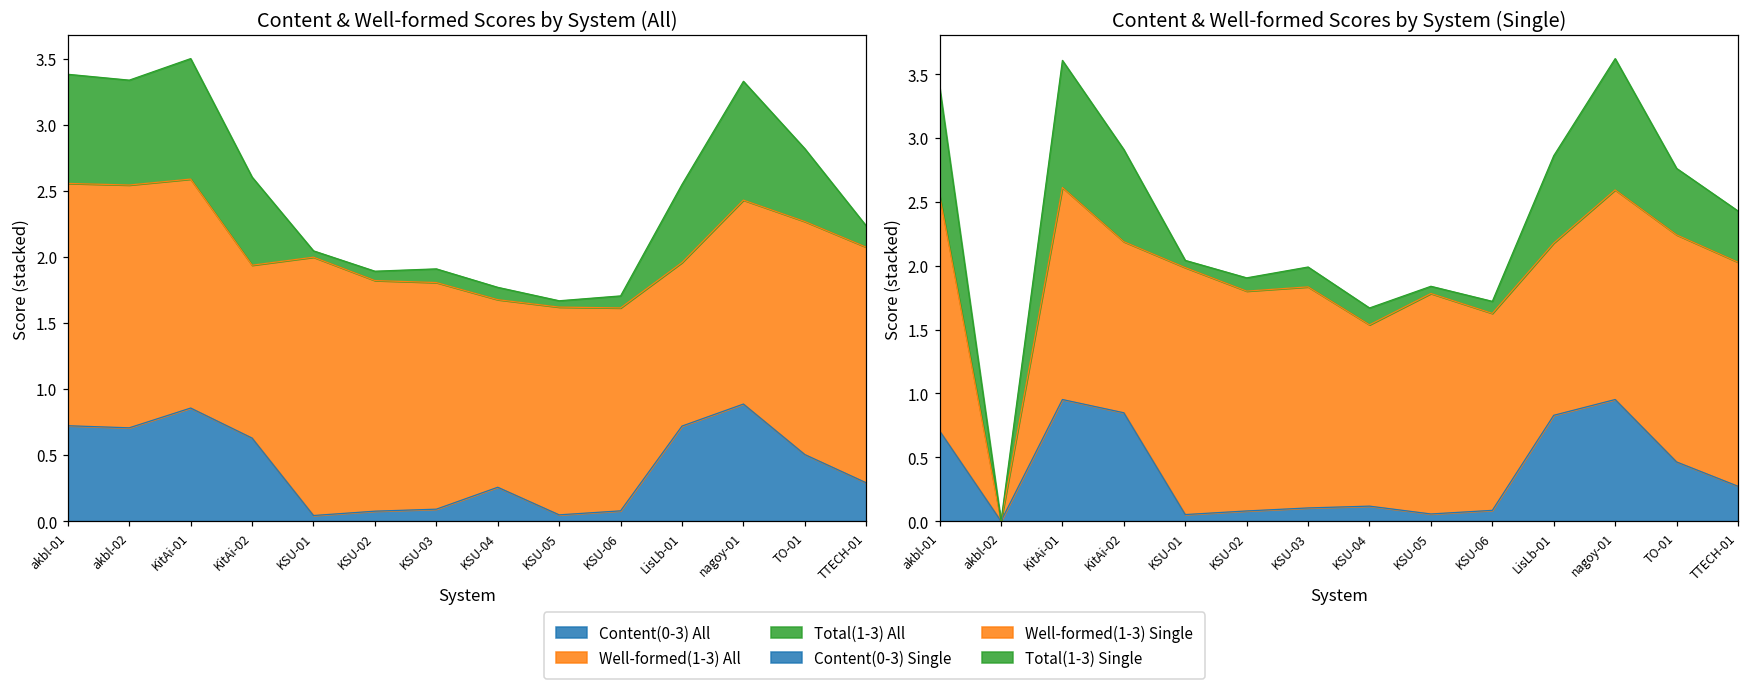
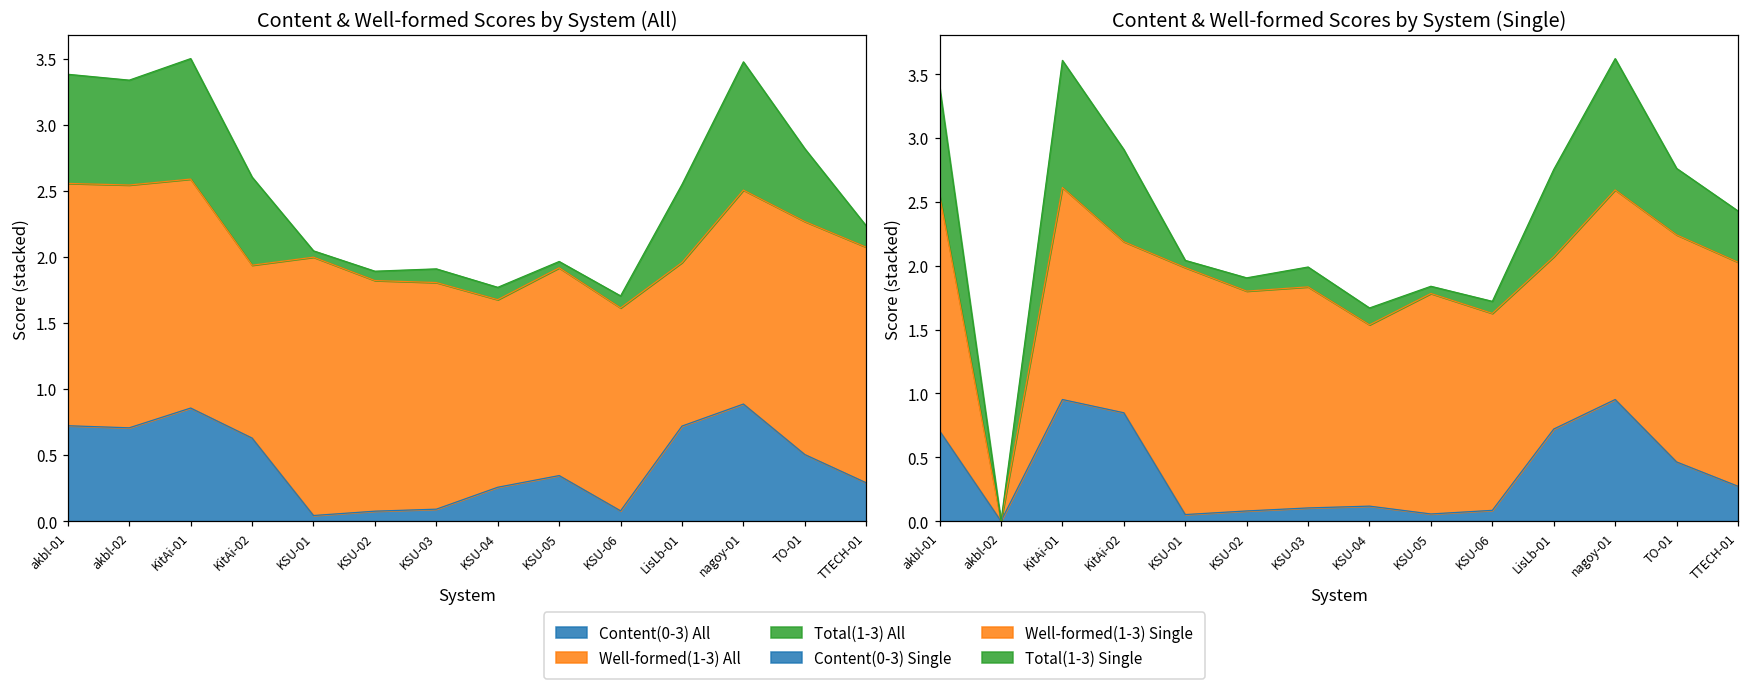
Content & Well-formed Scores by System (All), Content(0-3) All, KSU-05: 0.05 -> 0.35
Content & Well-formed Scores by System (All), Well-formed(1-3) All, nagoy-01: 1.54 -> 1.62
Content & Well-formed Scores by System (All), Total(1-3) All, nagoy-01: 0.90 -> 0.97
Content & Well-formed Scores by System (Single), Content(0-3) Single, LisLb-01: 0.83 -> 0.72
